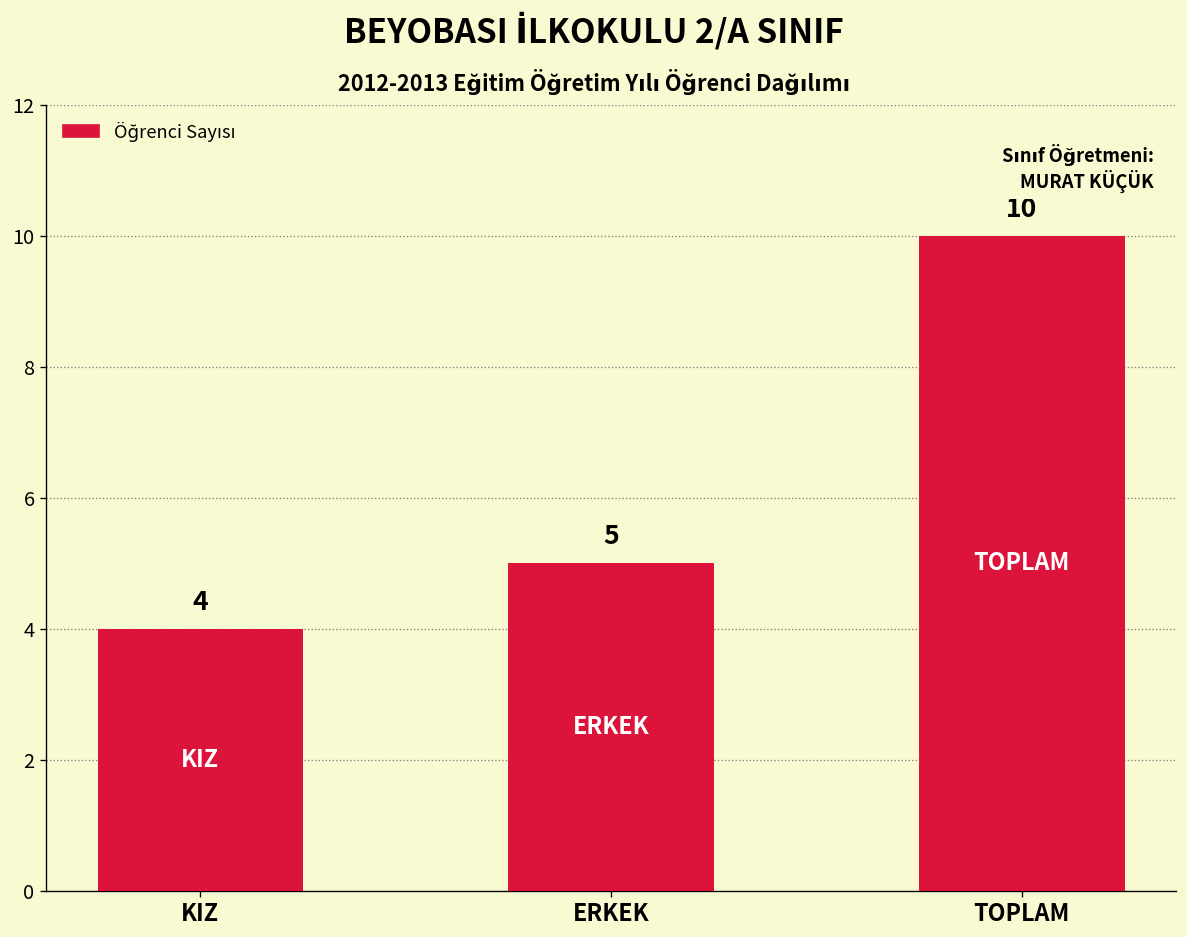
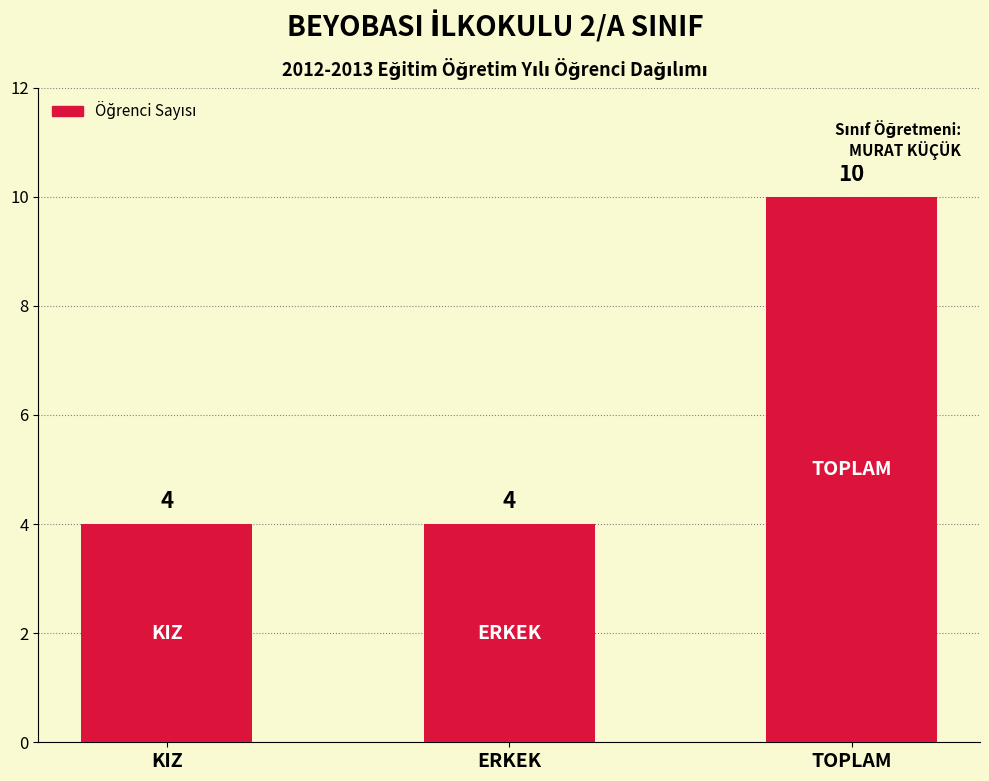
ERKEK: 5 -> 4
